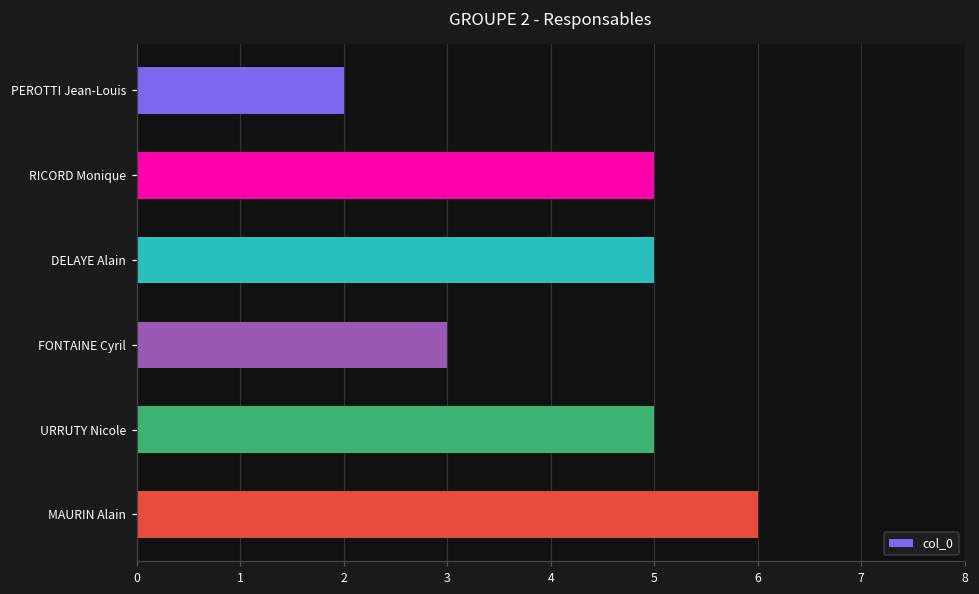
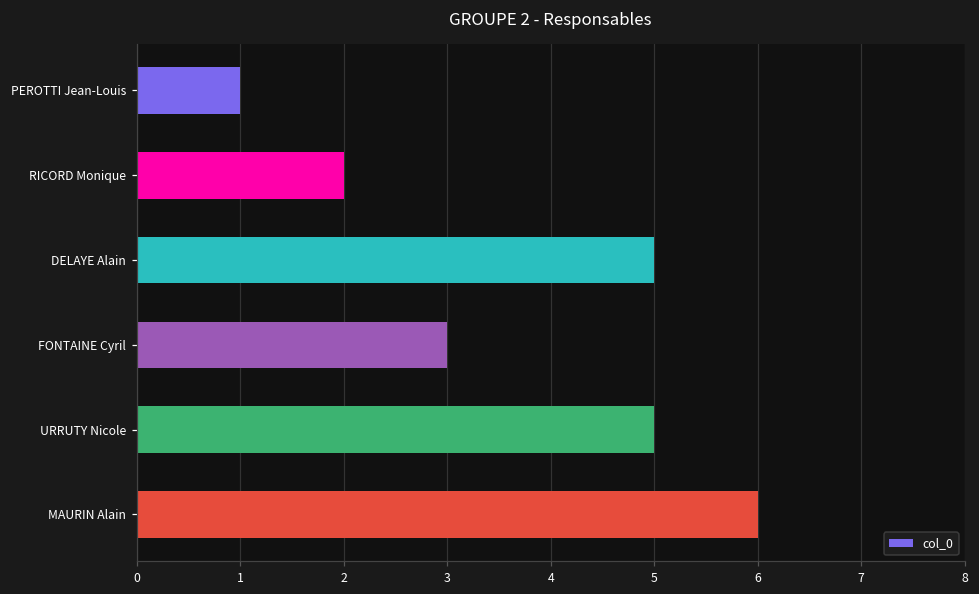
PEROTTI Jean-Louis: 2 -> 1
RICORD Monique: 5 -> 2
